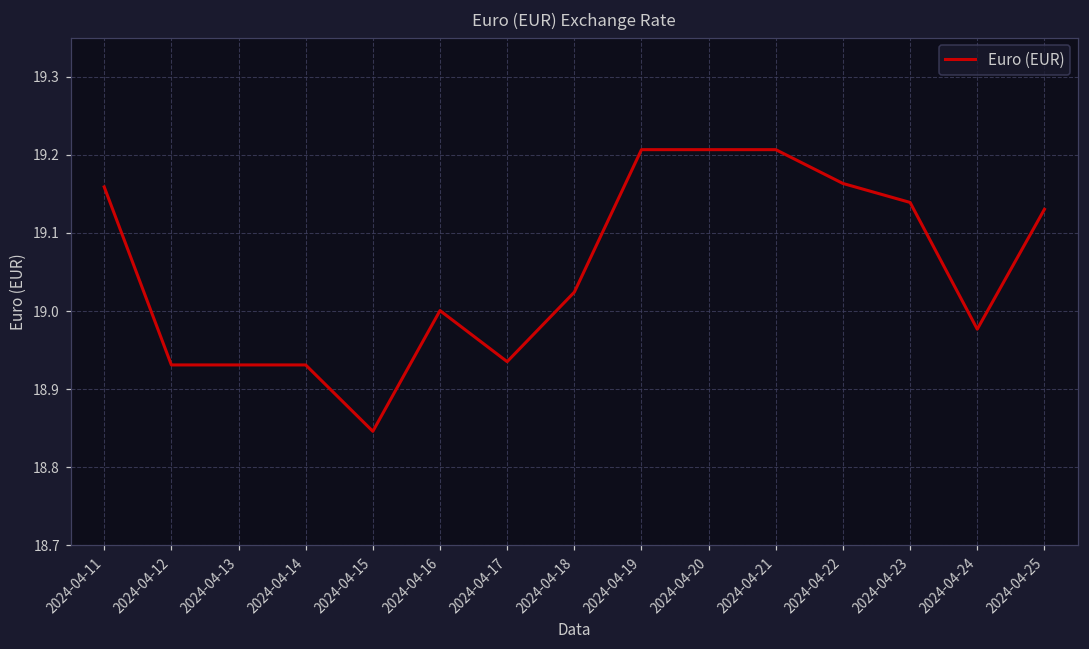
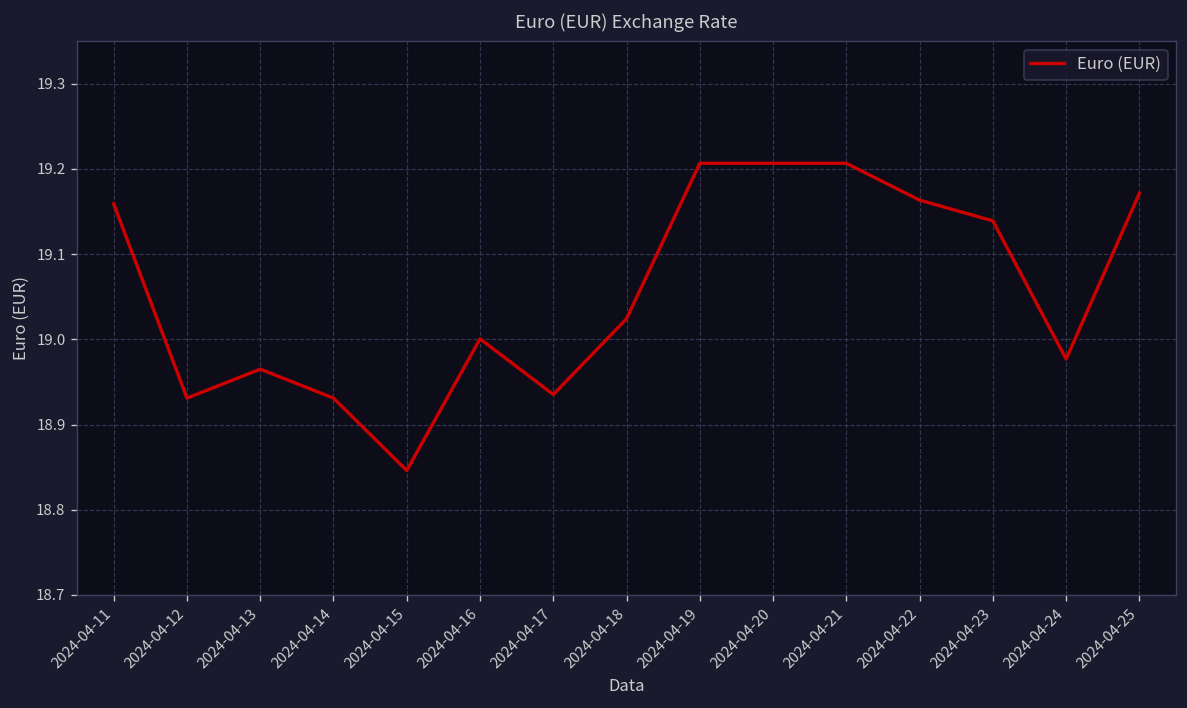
2024-04-13: 18.93 -> 18.97
2024-04-25: 19.13 -> 19.17
